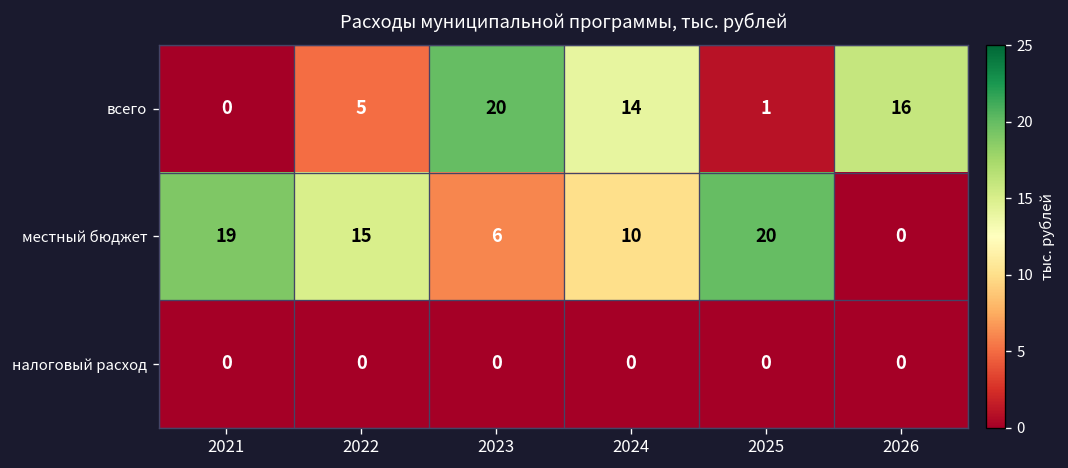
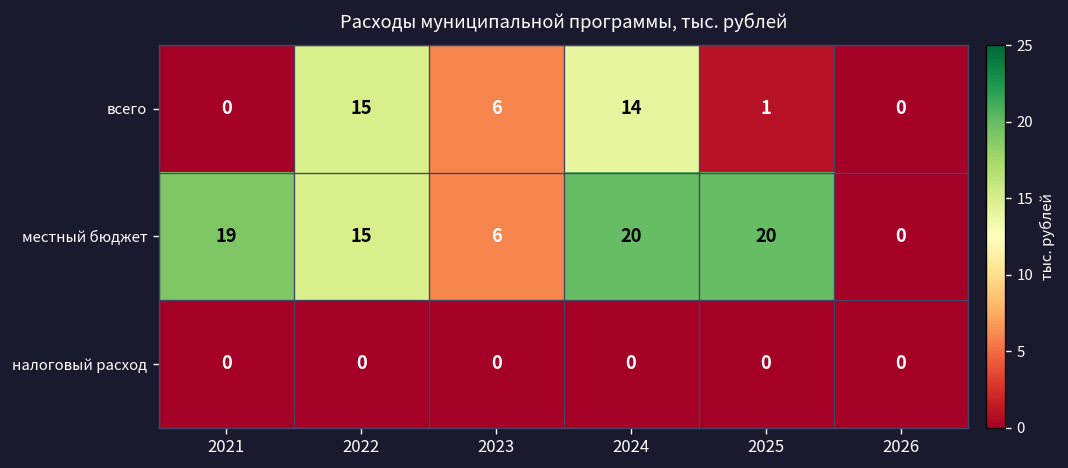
всего, 2022: 5 -> 15
всего, 2023: 20 -> 6
всего, 2026: 16 -> 0
местный бюджет, 2024: 10 -> 20
